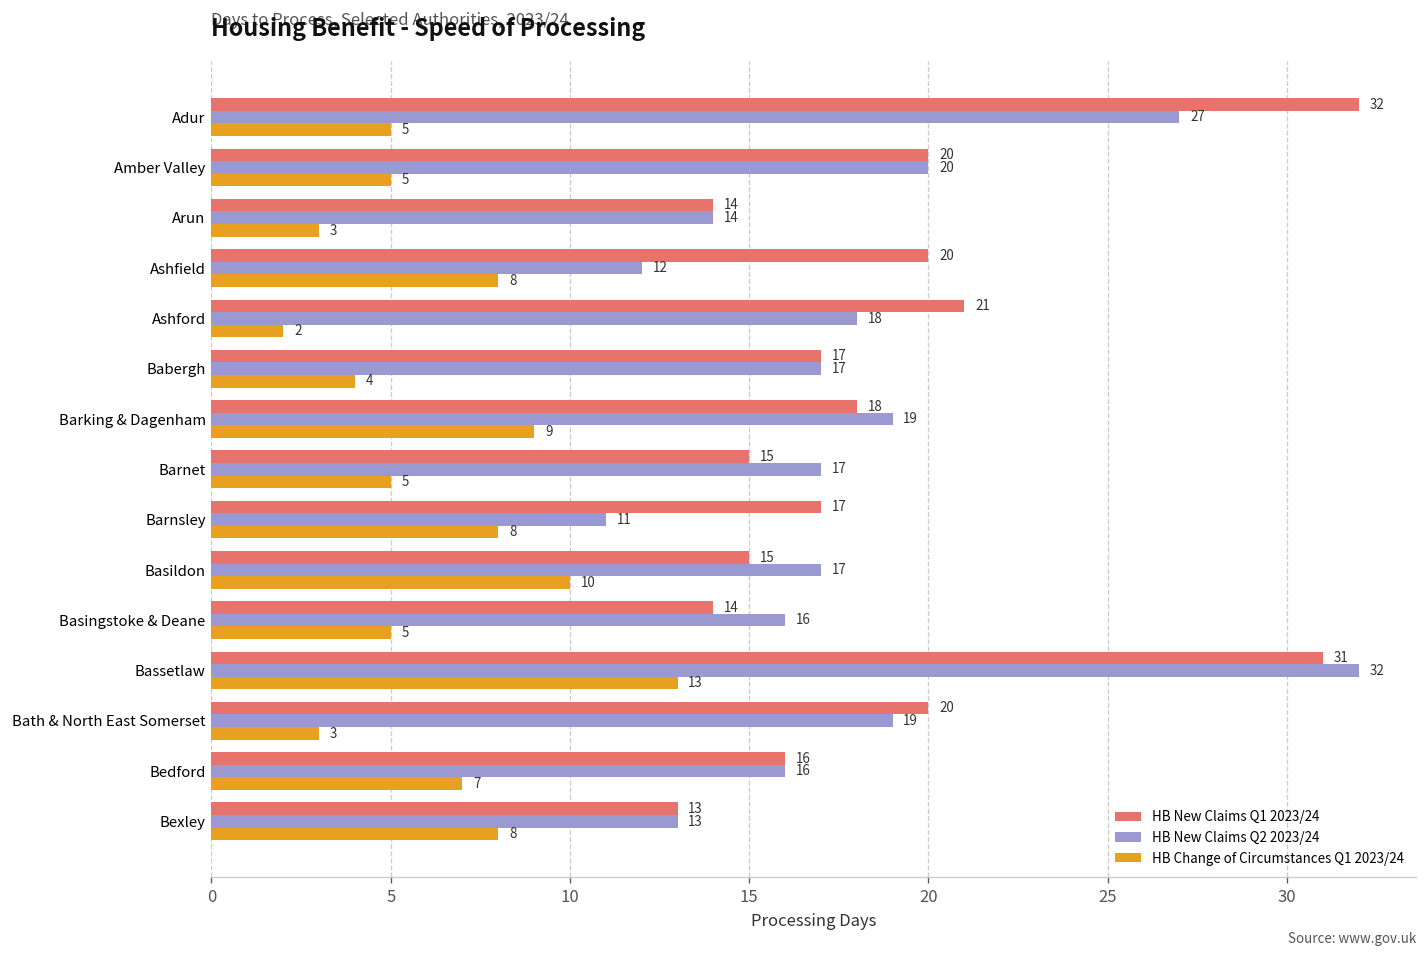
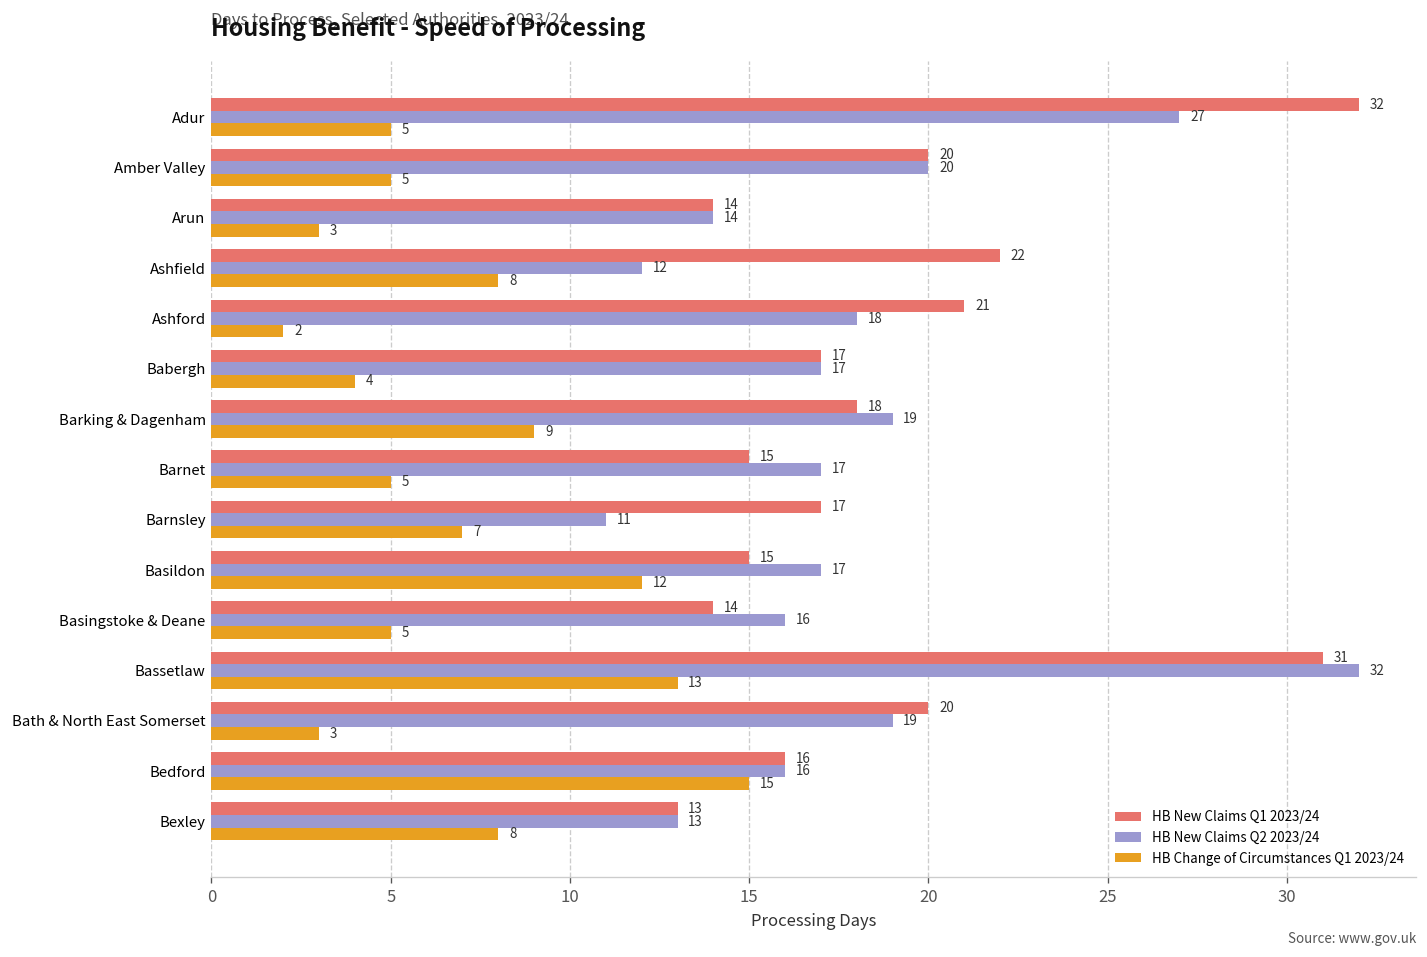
HB New Claims Q1 2023/24, Ashfield: 20 -> 22
HB Change of Circumstances Q1 2023/24, Barnsley: 8 -> 7
HB Change of Circumstances Q1 2023/24, Basildon: 10 -> 12
HB Change of Circumstances Q1 2023/24, Bedford: 7 -> 15
